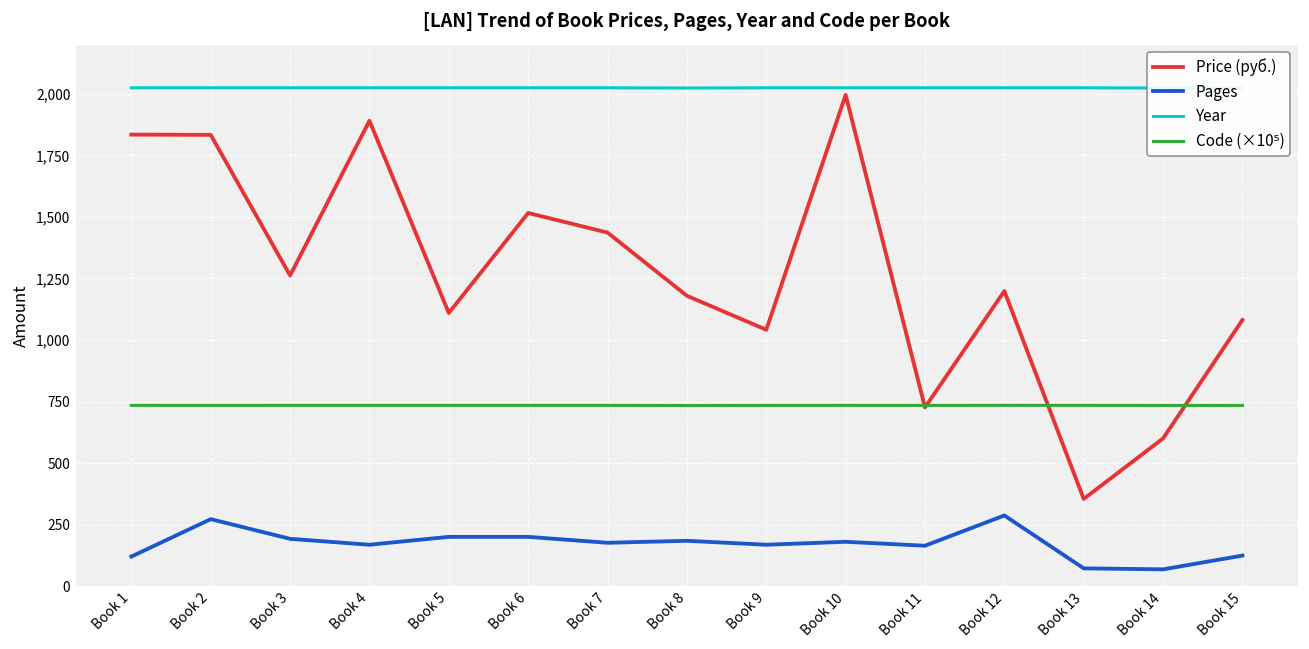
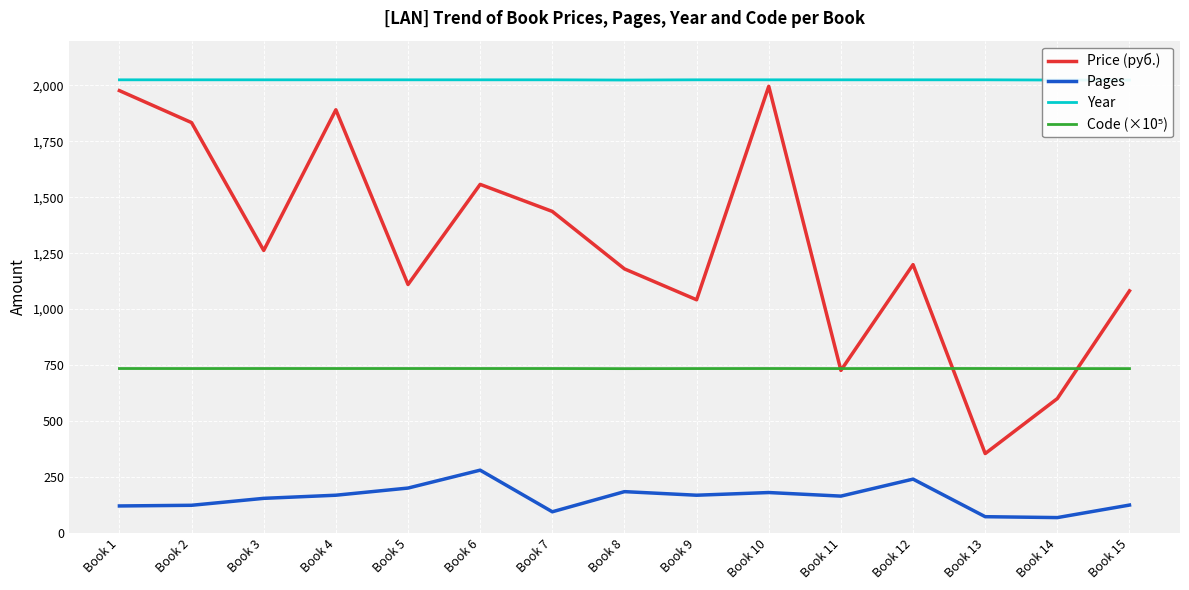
Price (руб.), Book 1: 1,830 -> 1,980
Pages, Book 2: 270 -> 120
Pages, Book 3: 190 -> 150
Price (руб.), Book 6: 1,520 -> 1,560
Pages, Book 6: 200 -> 280
Pages, Book 7: 180 -> 90
Pages, Book 12: 290 -> 240
